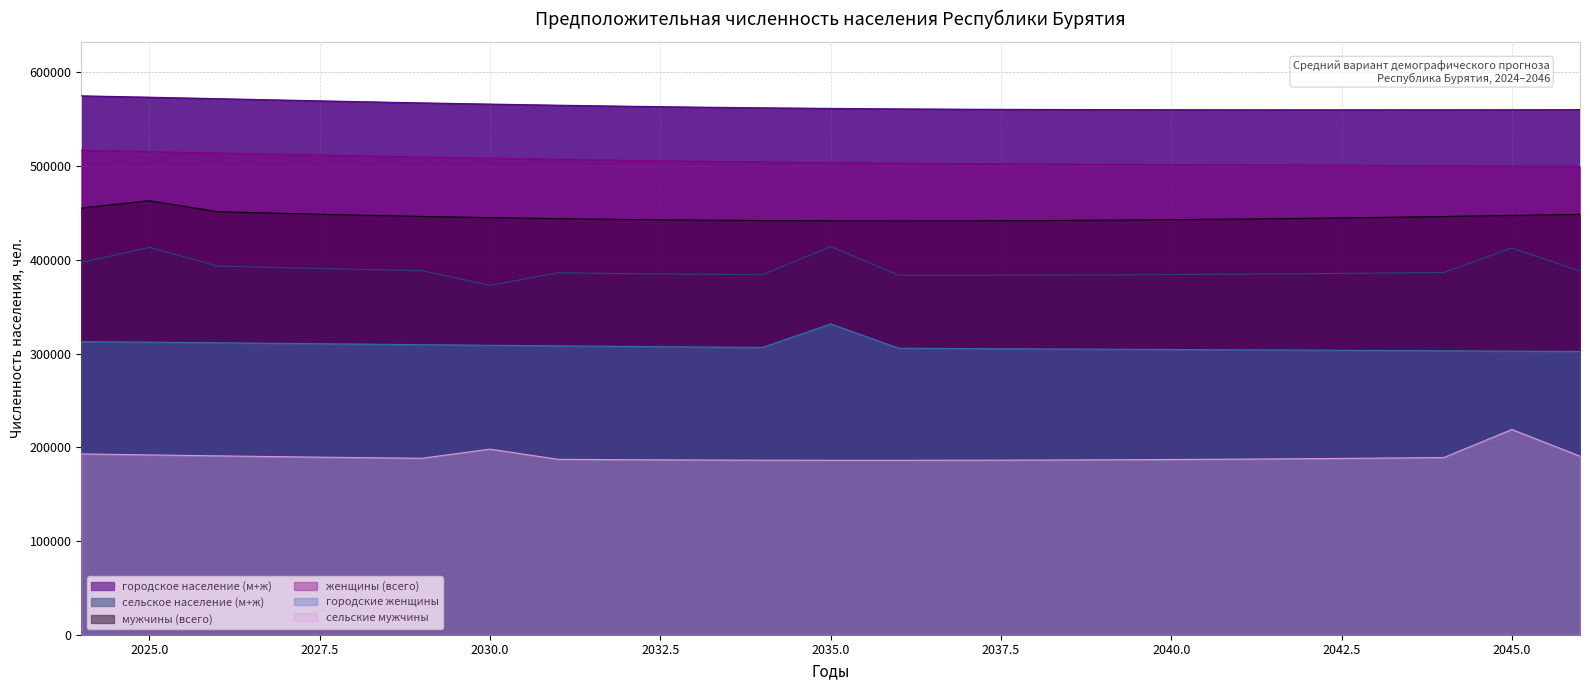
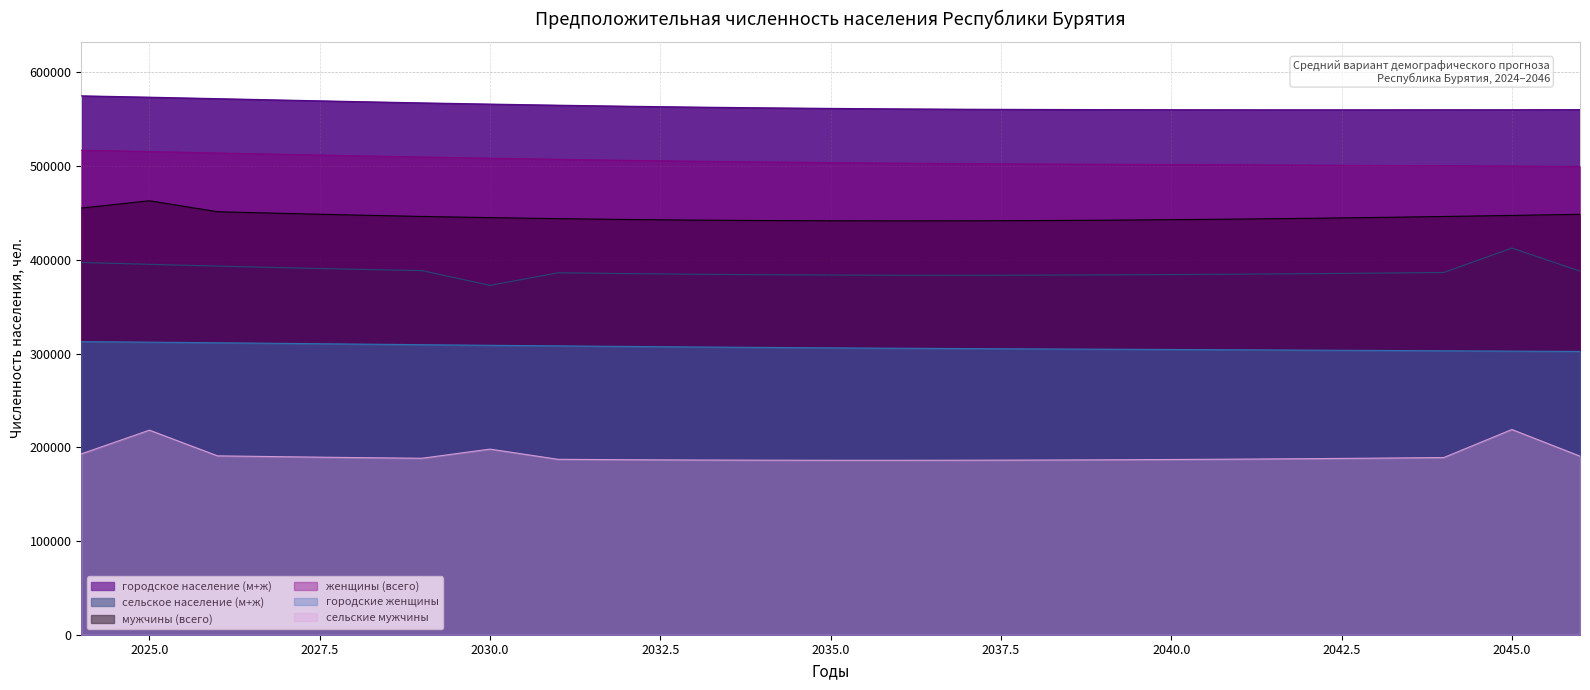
сельское население (м+ж), 2025.0: 410000 -> 400000
сельские мужчины, 2025.0: 190000 -> 220000
сельское население (м+ж), 2035.0: 410000 -> 380000
городские женщины, 2035.0: 330000 -> 310000
